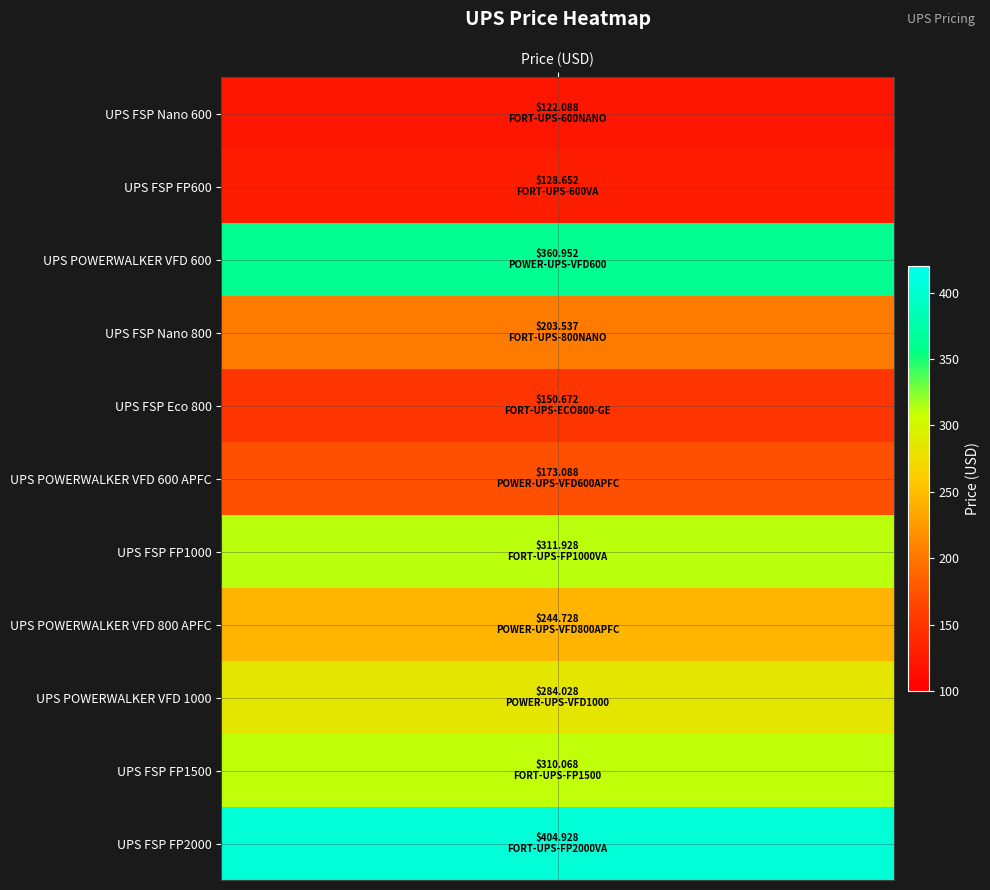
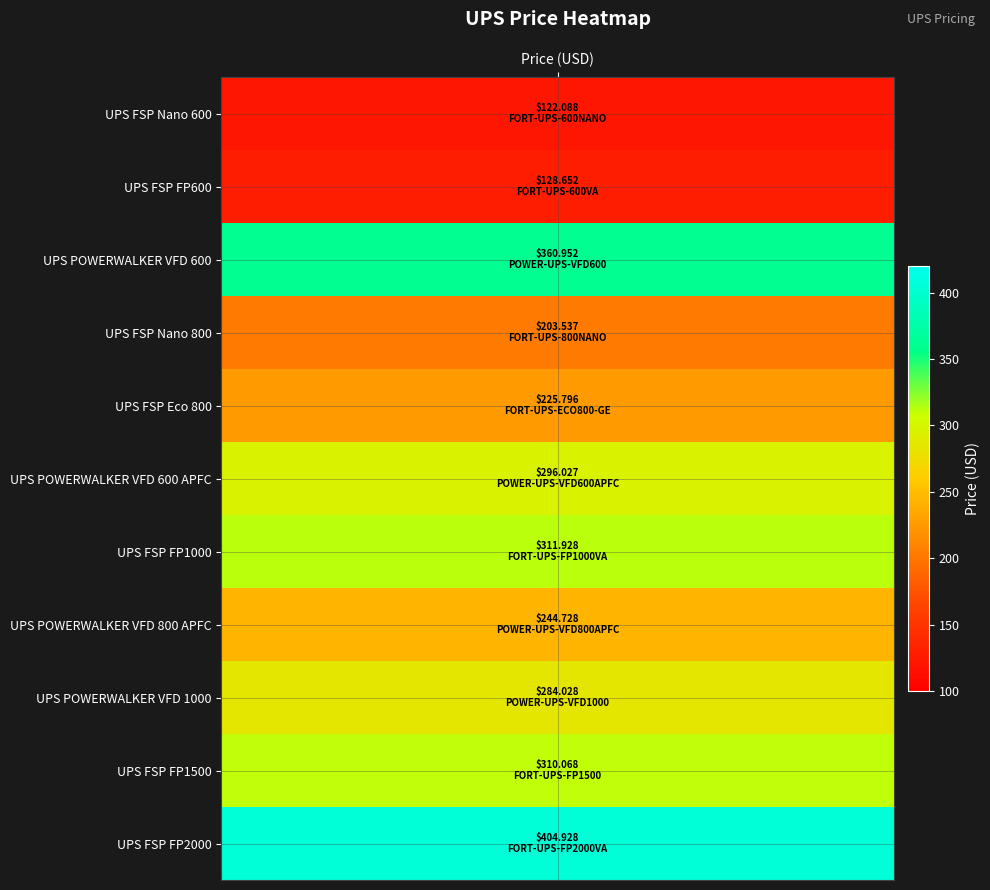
UPS FSP Eco 800, Price (USD): $150.672 -> $225.796
UPS POWERWALKER VFD 600 APFC, Price (USD): $173.088 -> $296.027
